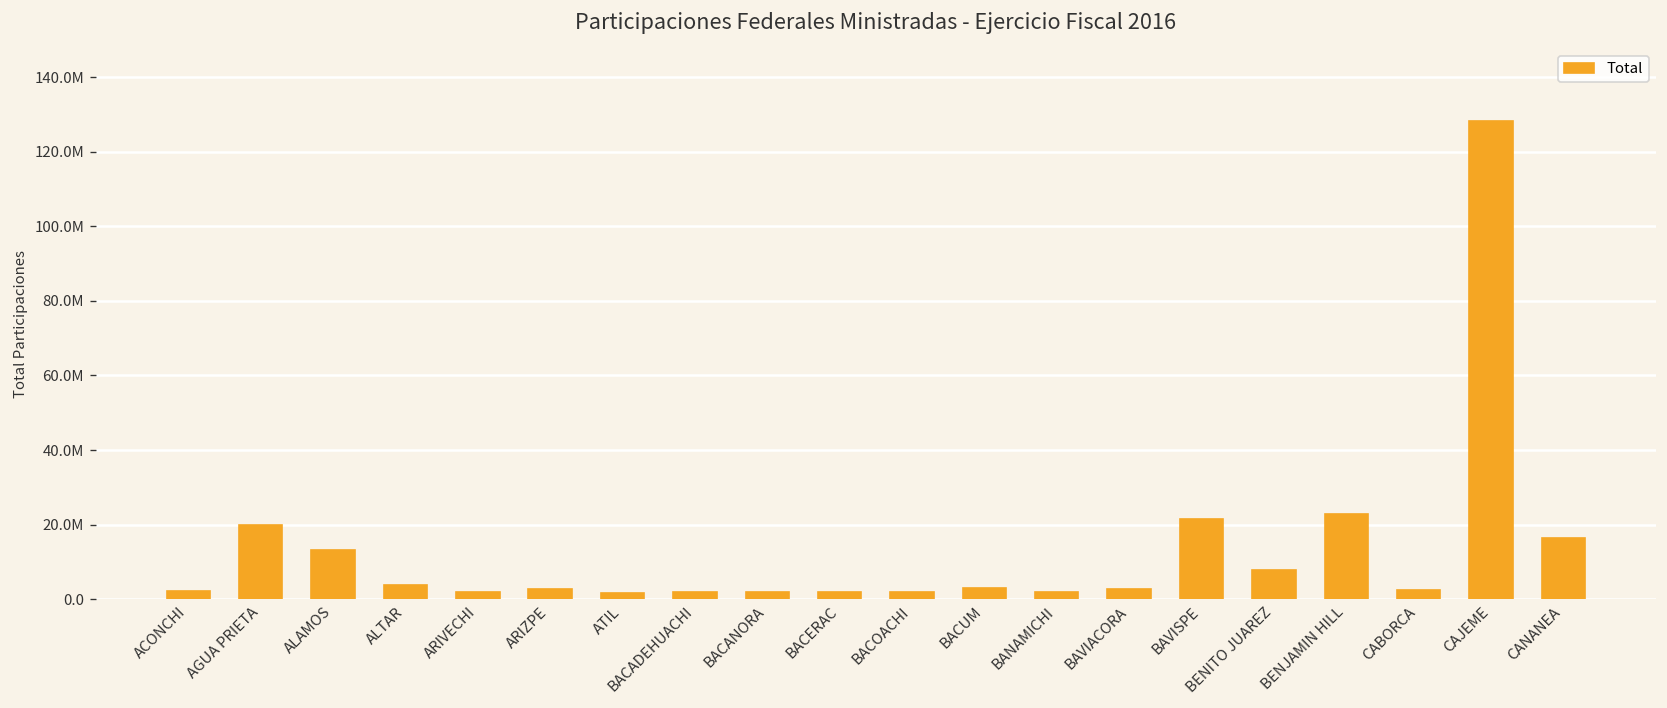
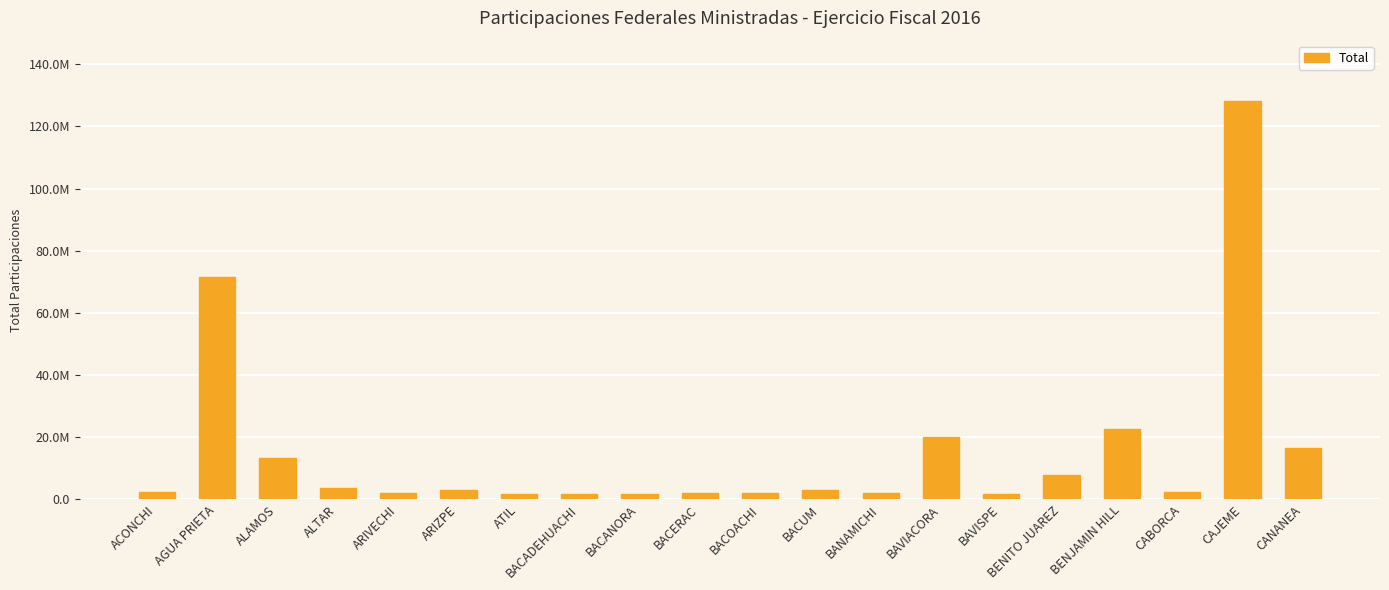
AGUA PRIETA: 20000000 -> 72000000
BAVIACORA: 3000000 -> 20000000
BAVISPE: 21000000 -> 2000000
